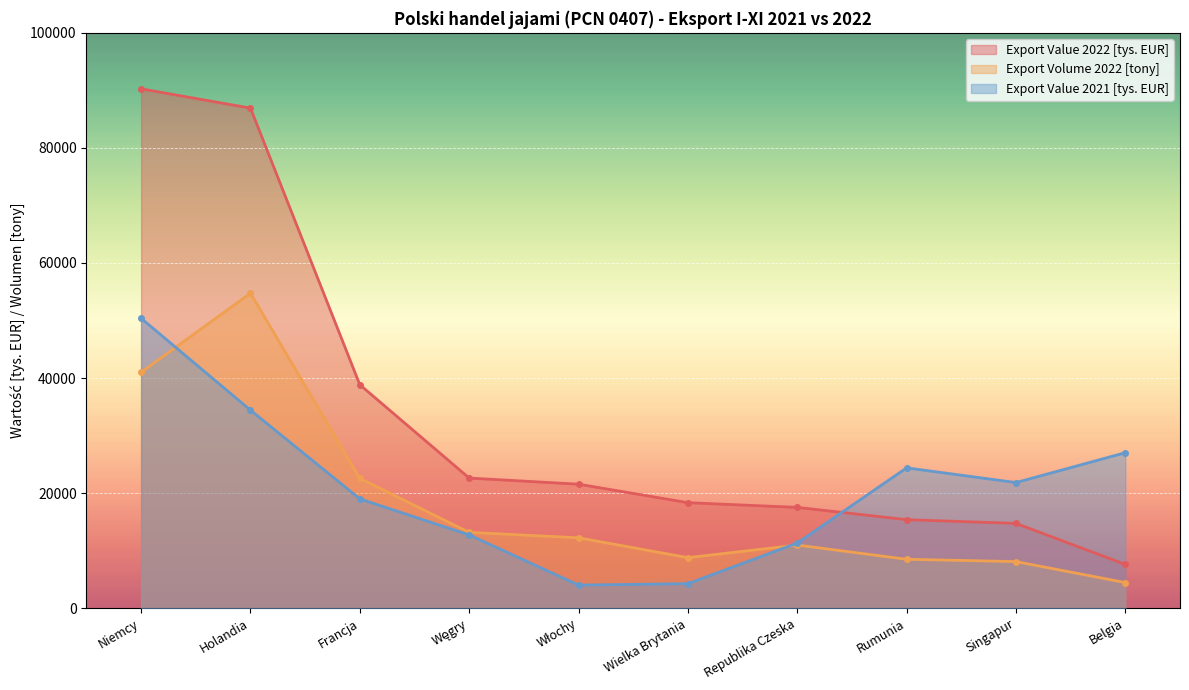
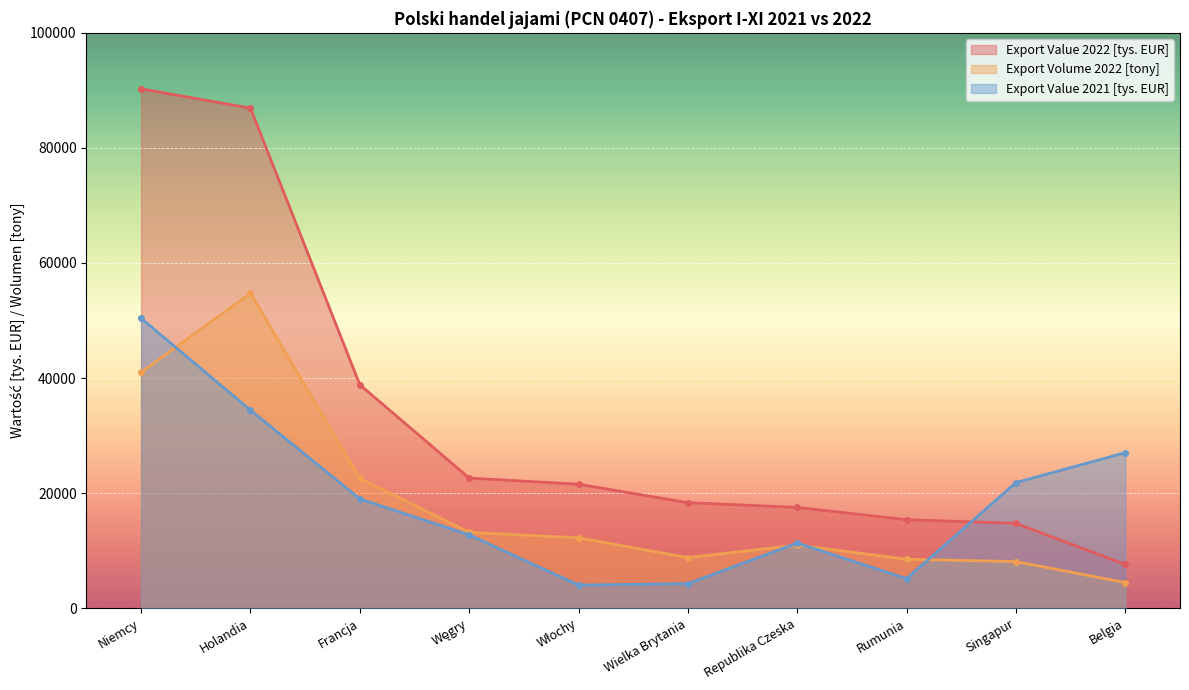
Export Value 2021 [tys. EUR], Rumunia: 24000 -> 5000
